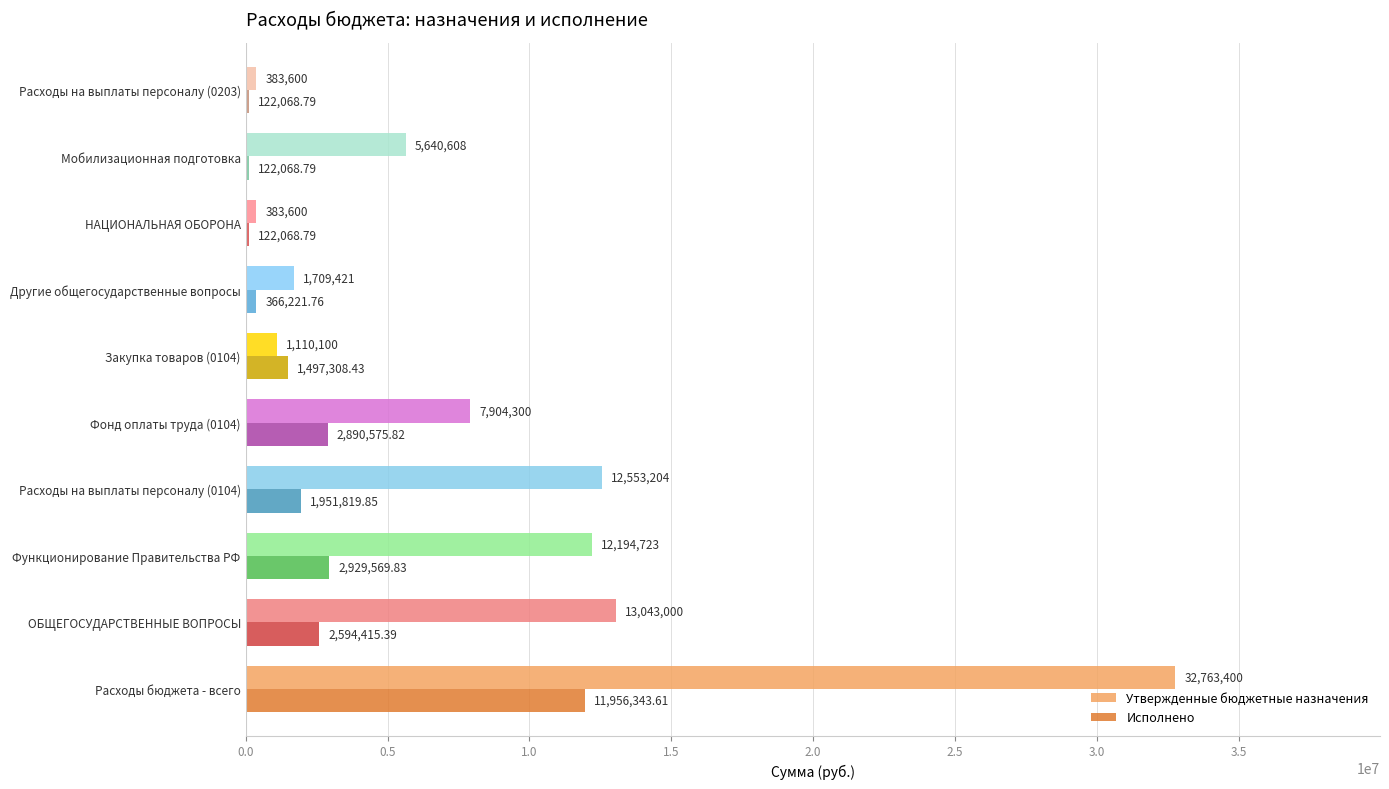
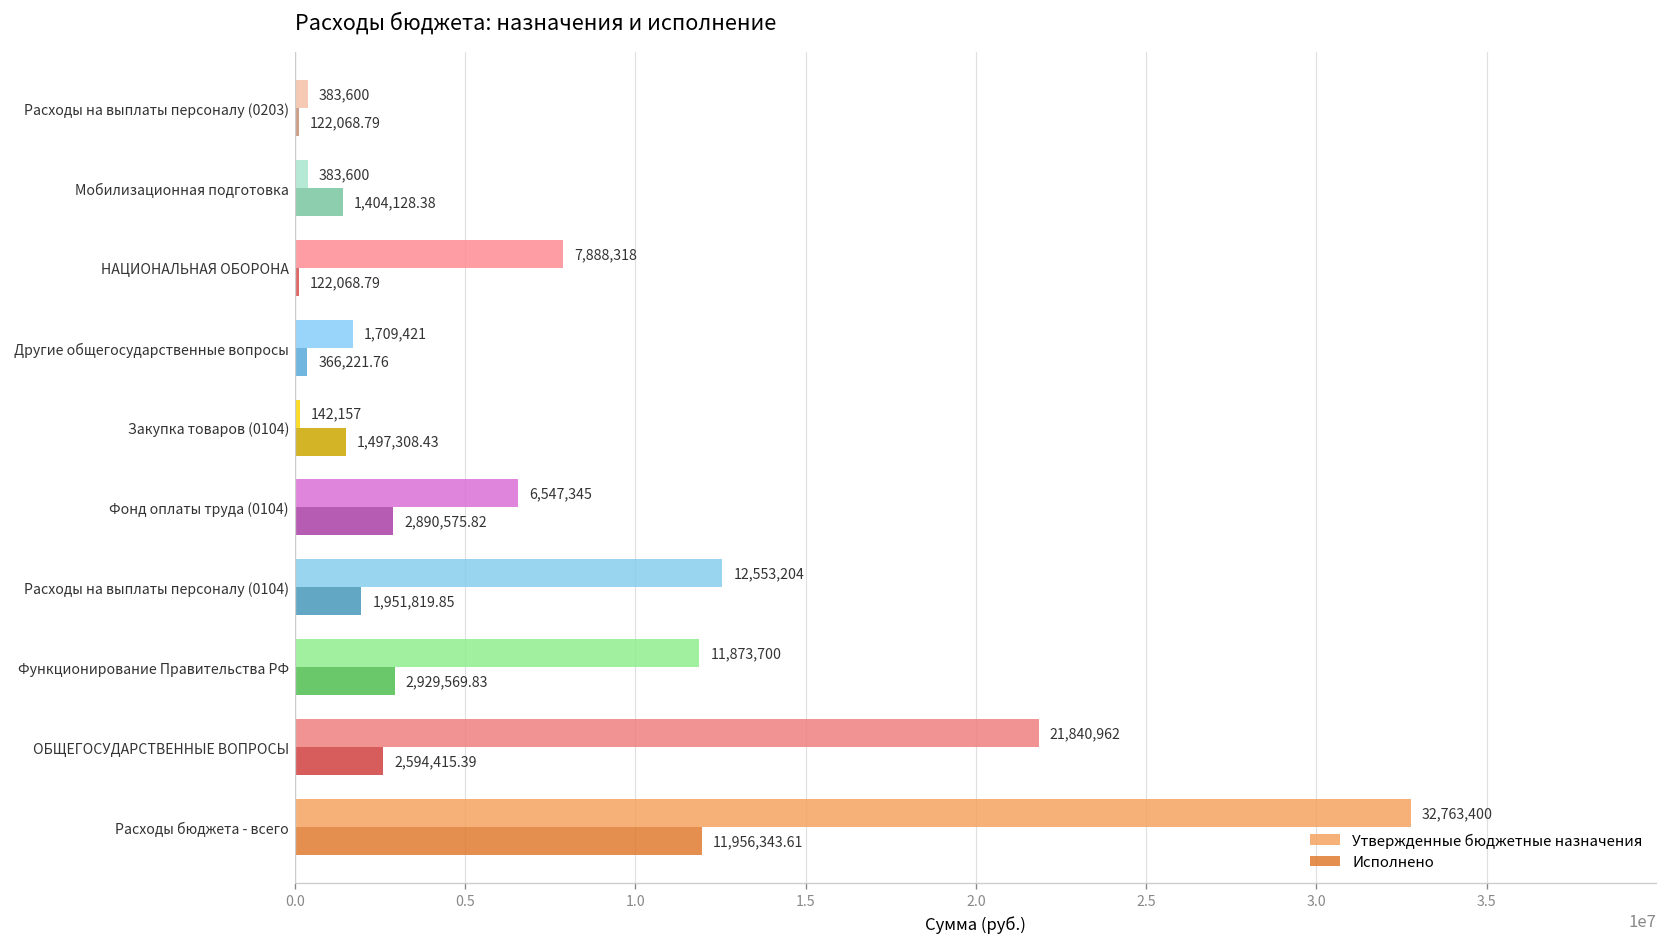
Утвержденные бюджетные назначения, Мобилизационная подготовка: 5,640,608 -> 383,600
Исполнено, Мобилизационная подготовка: 122,068.79 -> 1,404,128.38
Утвержденные бюджетные назначения, НАЦИОНАЛЬНАЯ ОБОРОНА: 383,600 -> 7,888,318
Утвержденные бюджетные назначения, Закупка товаров (0104): 1,110,100 -> 142,157
Утвержденные бюджетные назначения, Фонд оплаты труда (0104): 7,904,300 -> 6,547,345
Утвержденные бюджетные назначения, Функционирование Правительства РФ: 12,194,723 -> 11,873,700
Утвержденные бюджетные назначения, ОБЩЕГОСУДАРСТВЕННЫЕ ВОПРОСЫ: 13,043,000 -> 21,840,962
